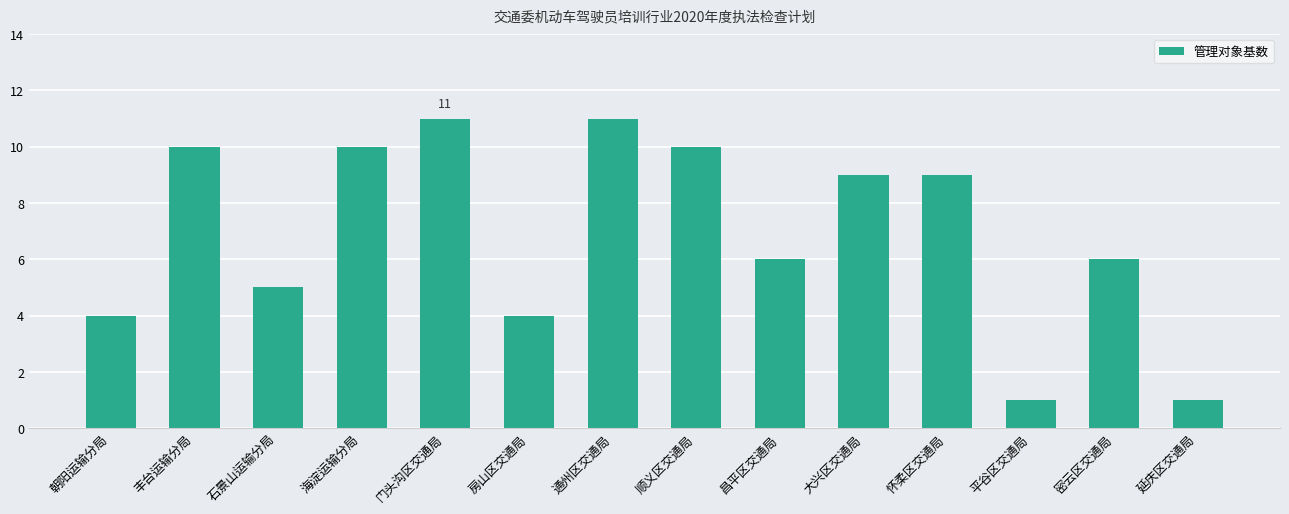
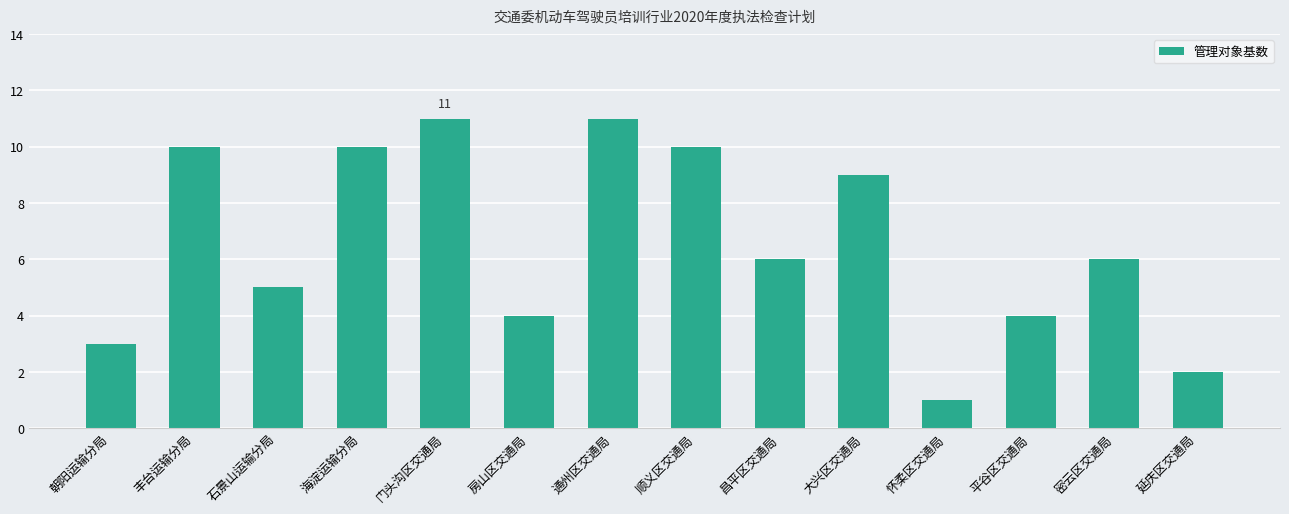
朝阳运输分局: 4 -> 3
怀柔区交通局: 9 -> 1
平谷区交通局: 1 -> 4
延庆区交通局: 1 -> 2
